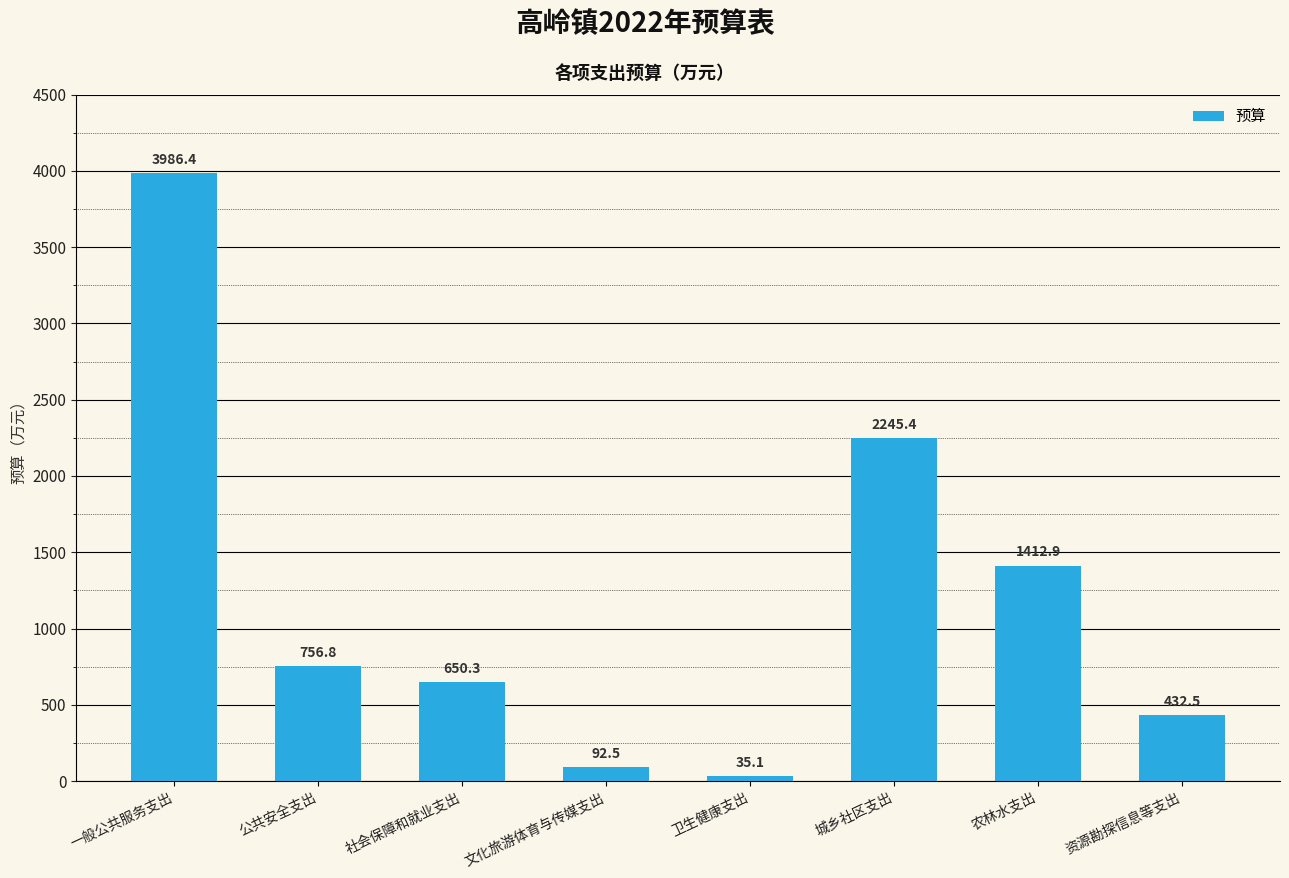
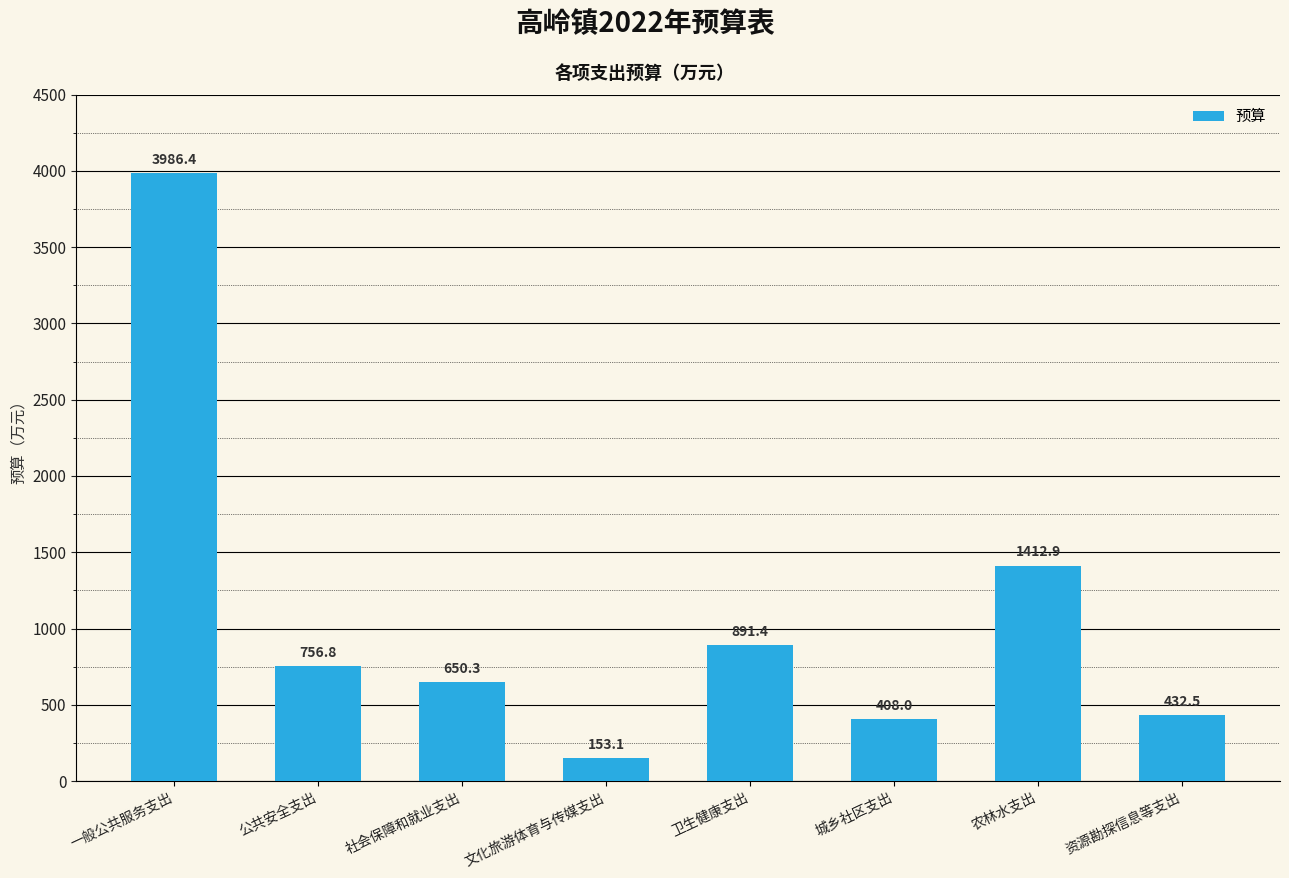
文化旅游体育与传媒支出: 92.5 -> 153.1
卫生健康支出: 35.1 -> 891.4
城乡社区支出: 2245.4 -> 408.0
